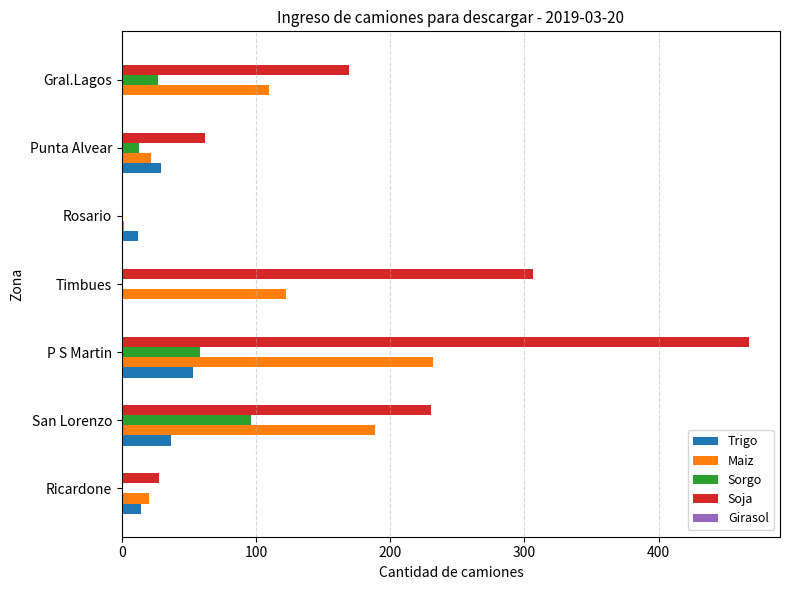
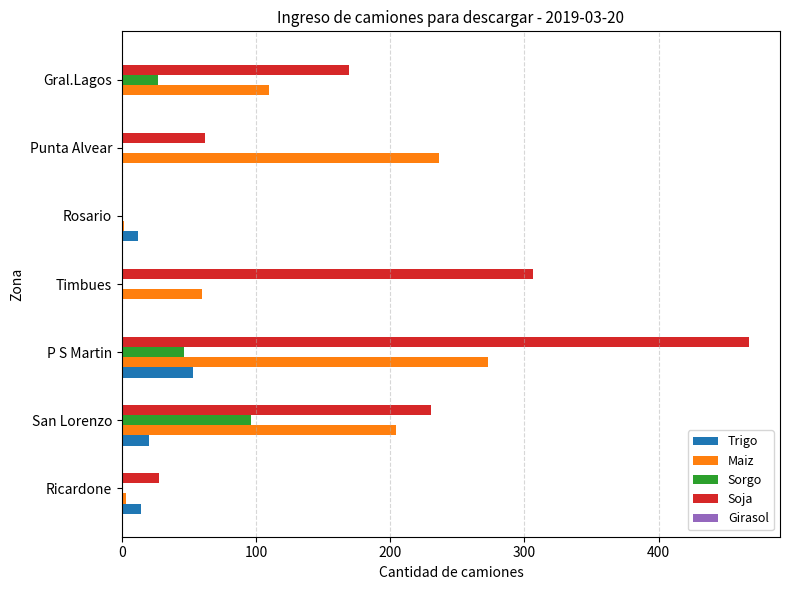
Sorgo, Punta Alvear: 13 -> 0
Maiz, Punta Alvear: 22 -> 236
Trigo, Punta Alvear: 29 -> 0
Maiz, Timbues: 122 -> 60
Sorgo, P S Martin: 58 -> 46
Maiz, P S Martin: 232 -> 273
Maiz, San Lorenzo: 189 -> 204
Trigo, San Lorenzo: 37 -> 20
Maiz, Ricardone: 20 -> 3
